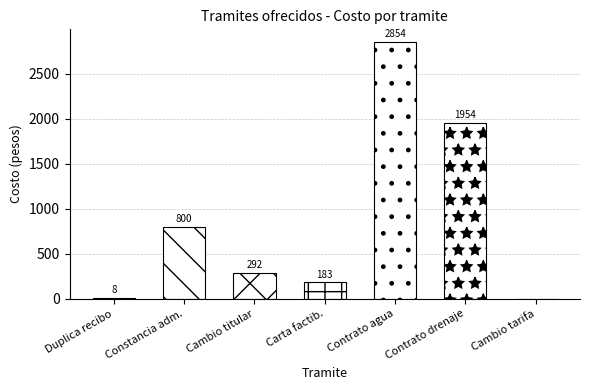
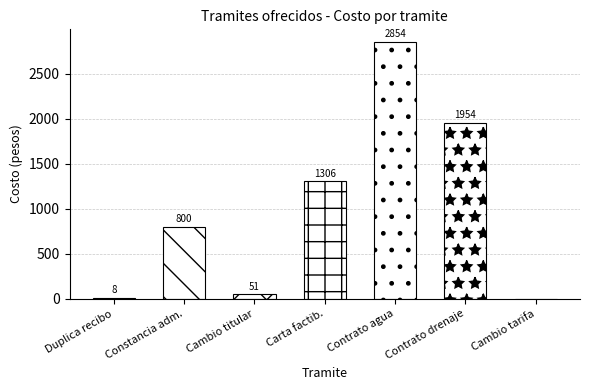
Cambio titular: 292 -> 51
Carta factib.: 183 -> 1306
